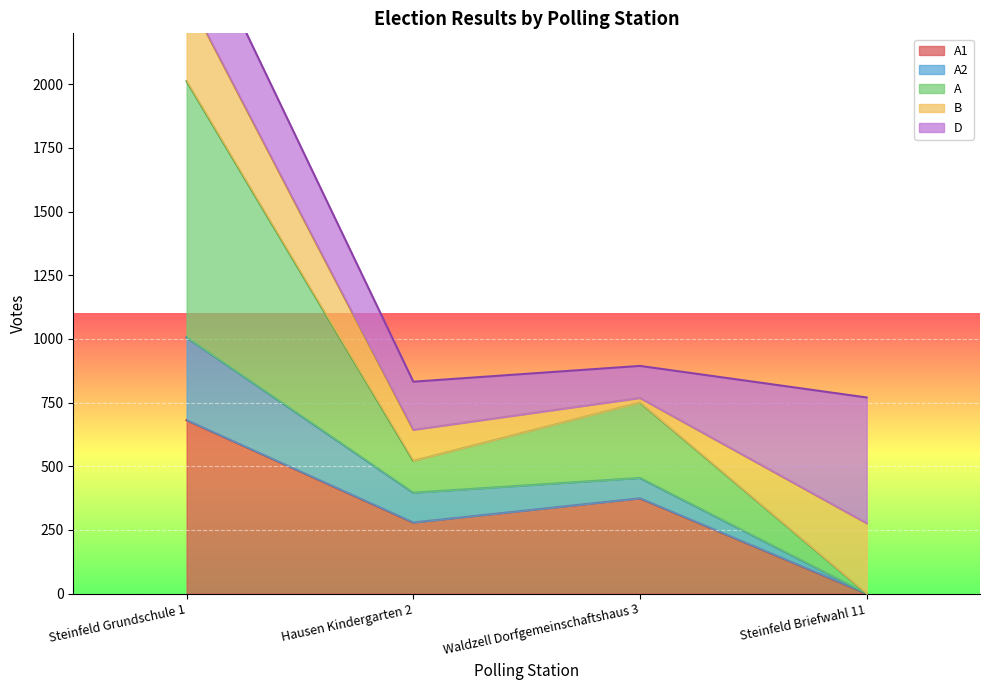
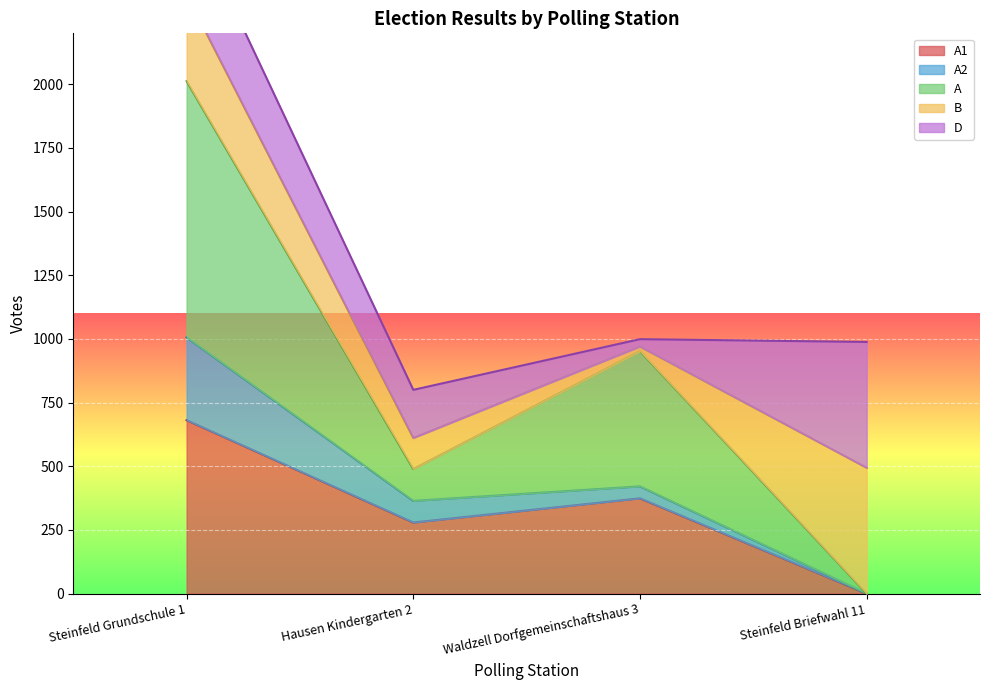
A2, Hausen Kindergarten 2: 120 -> 90
A2, Waldzell Dorfgemeinschaftshaus 3: 80 -> 50
A, Waldzell Dorfgemeinschaftshaus 3: 300 -> 530
D, Waldzell Dorfgemeinschaftshaus 3: 130 -> 30
B, Steinfeld Briefwahl 11: 280 -> 490
